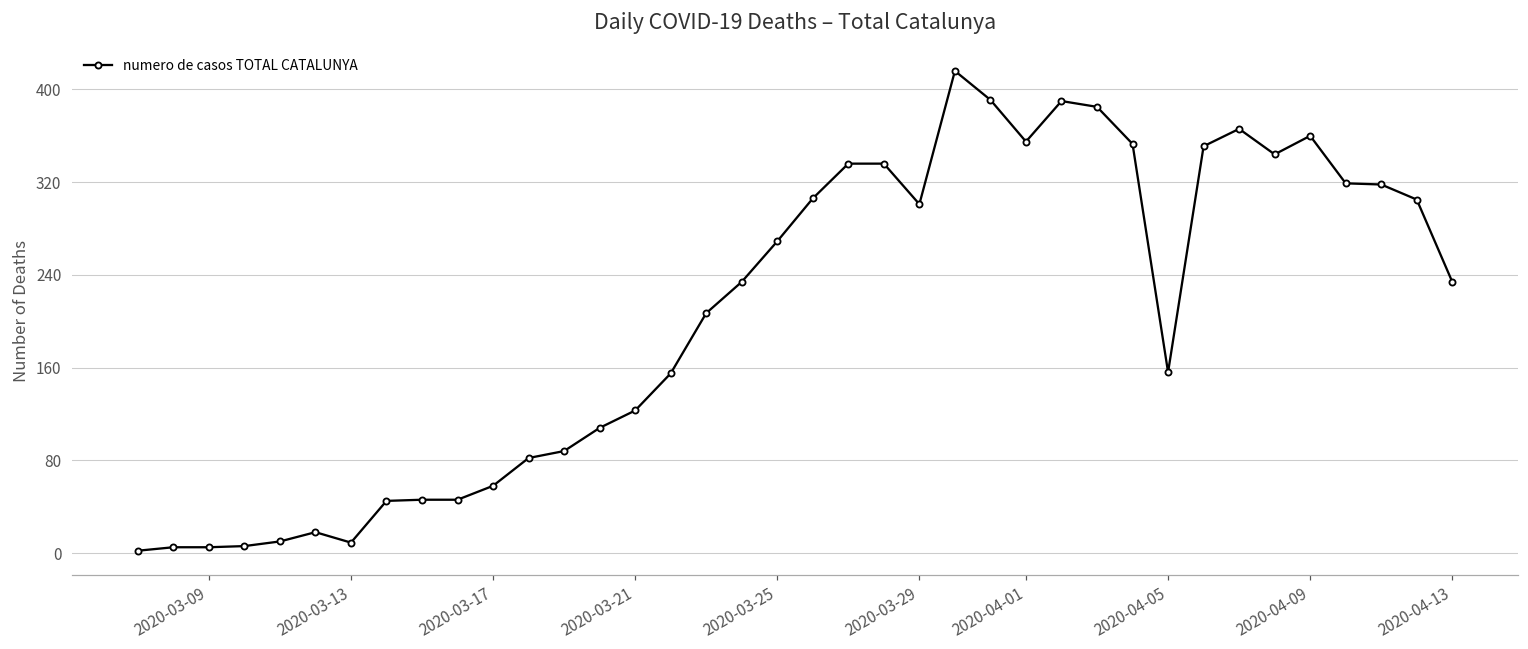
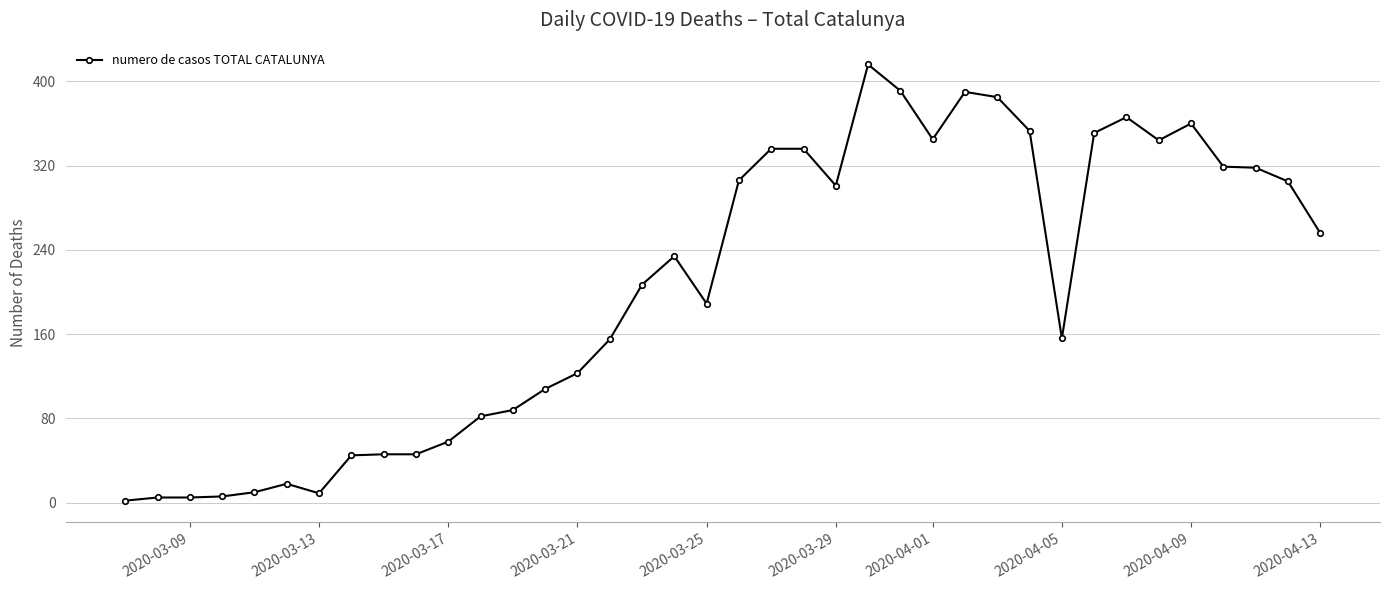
2020-03-25: 269 -> 189
2020-04-01: 355 -> 345
2020-04-13: 234 -> 256
